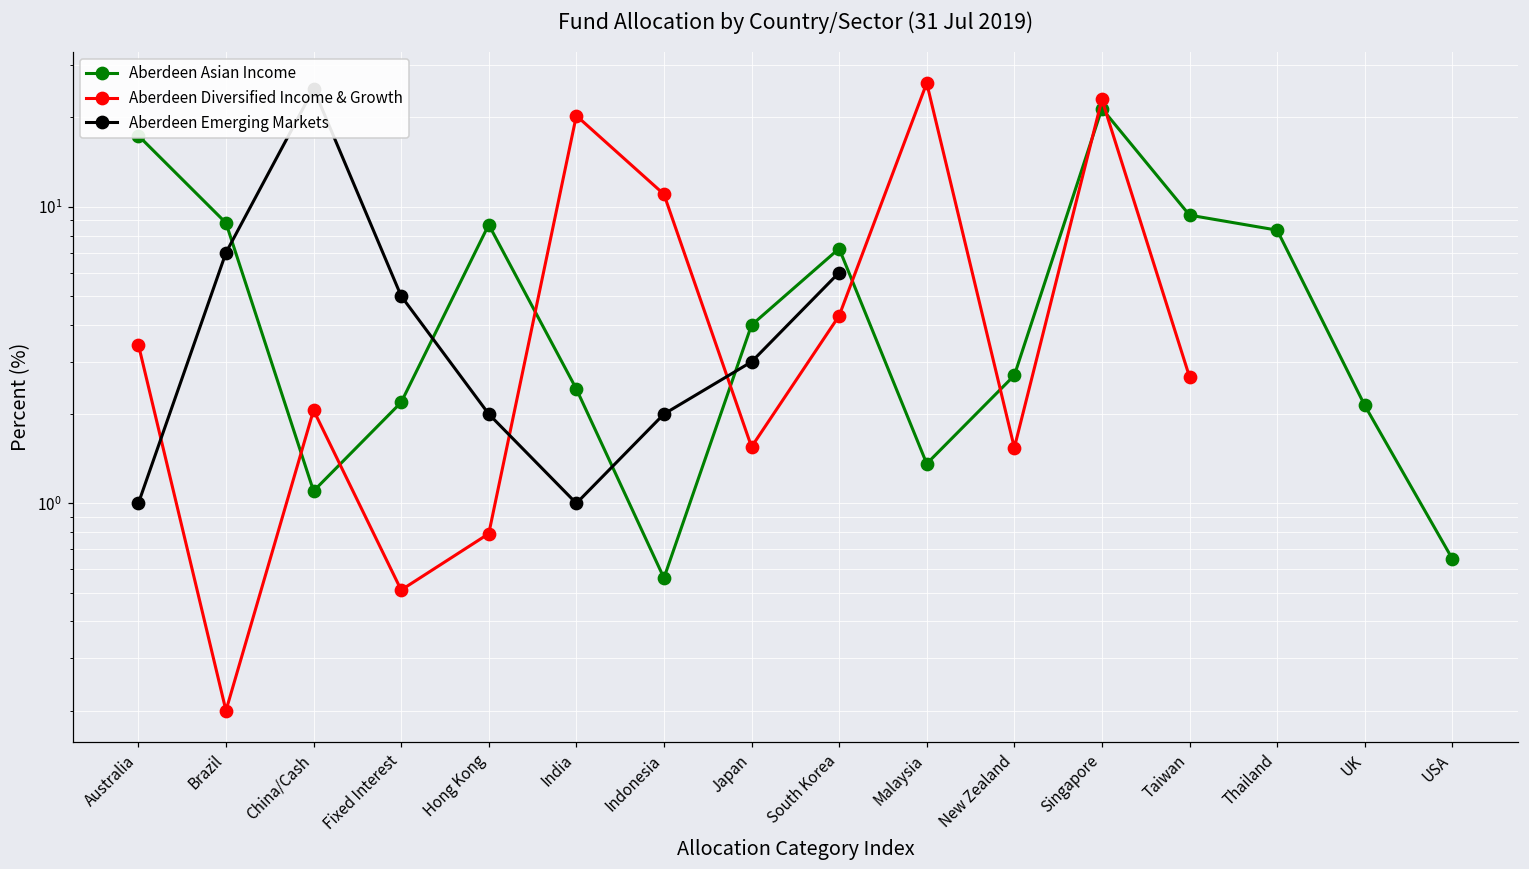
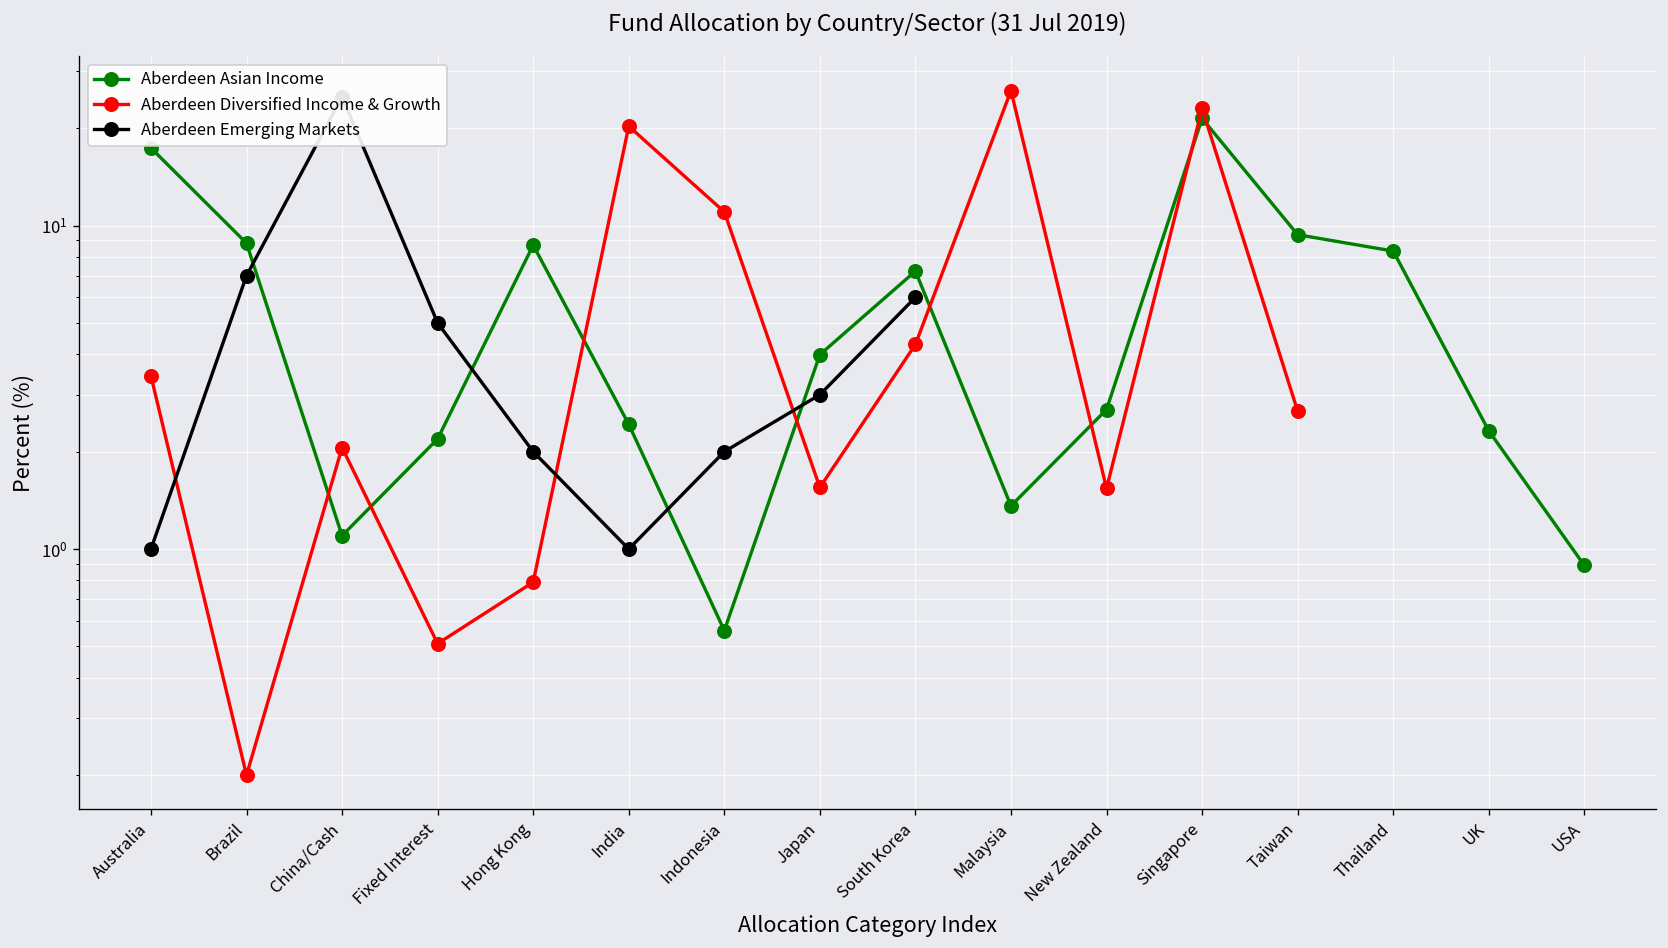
Aberdeen Asian Income, UK: 2.1 -> 2.3
Aberdeen Asian Income, USA: 0.65 -> 0.89
